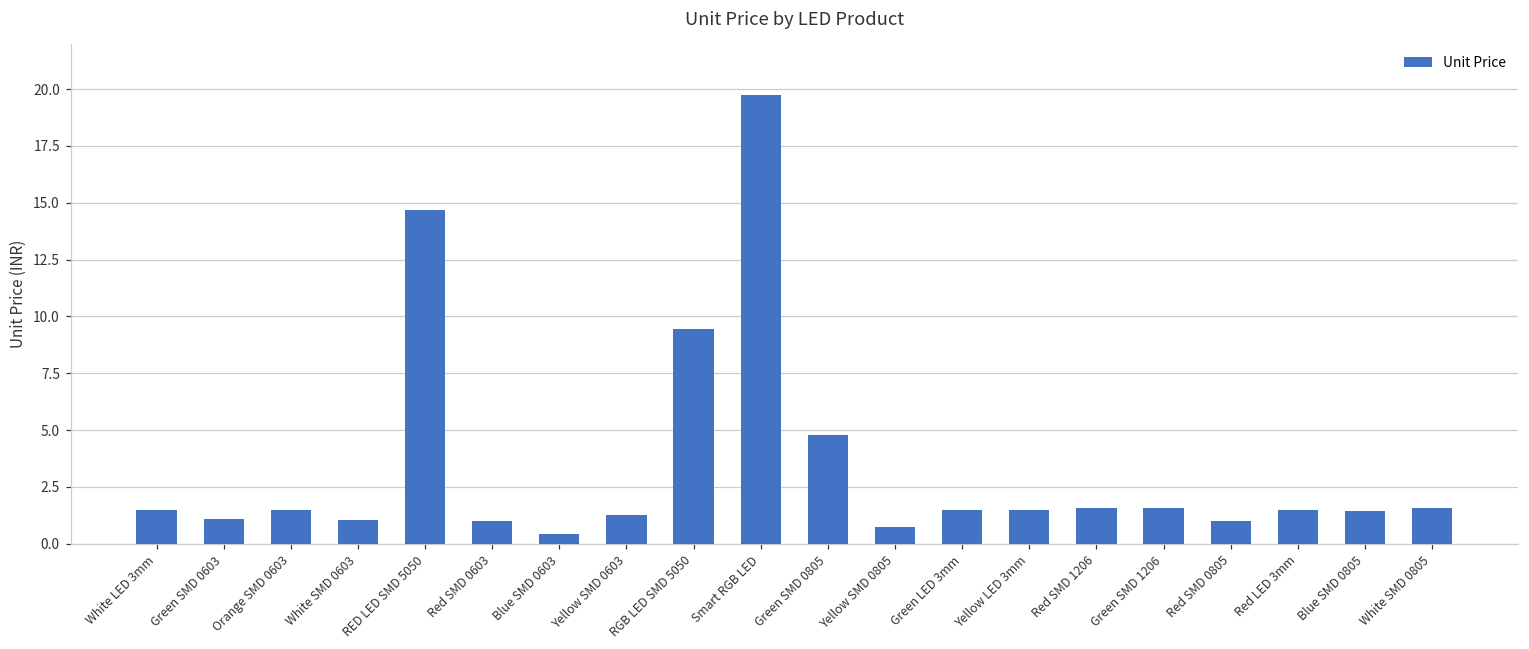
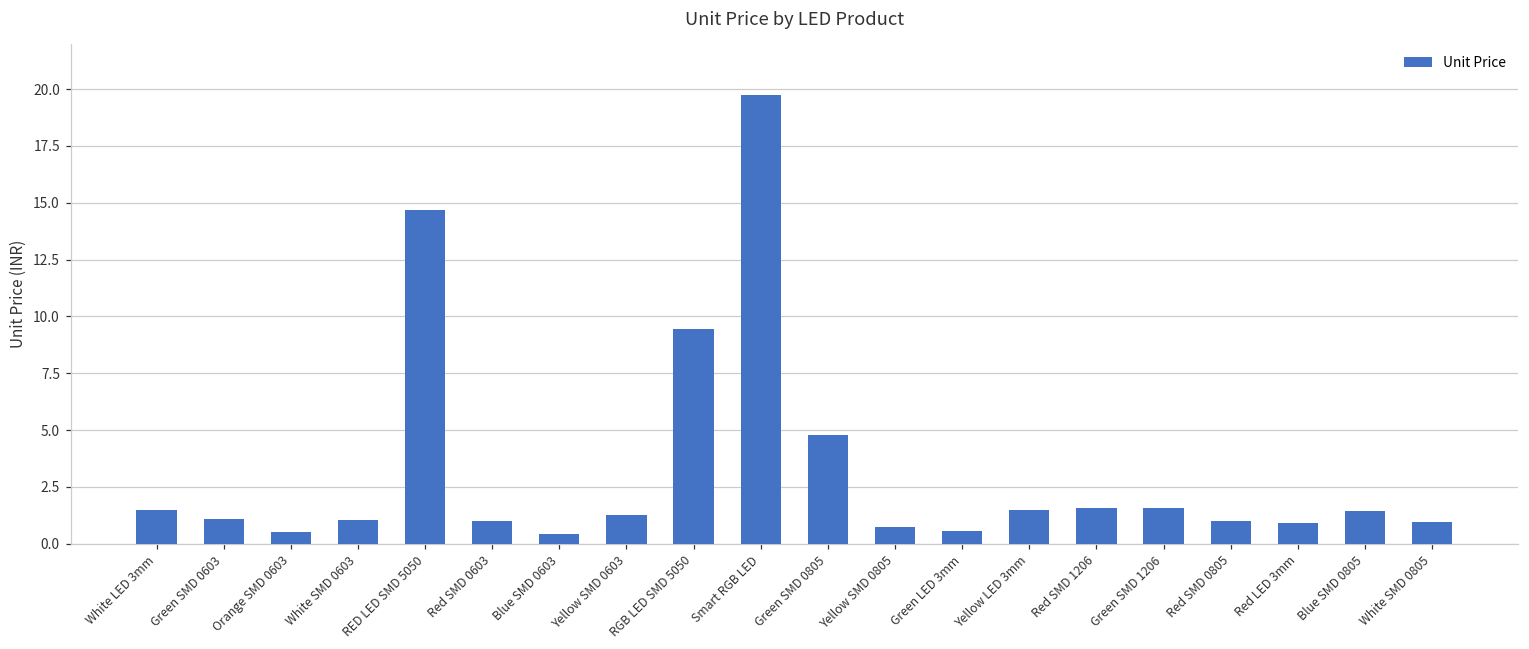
Orange SMD 0603: 1.5 -> 0.5
Green LED 3mm: 1.5 -> 0.5
Red LED 3mm: 1.5 -> 0.9
White SMD 0805: 1.6 -> 1.0
